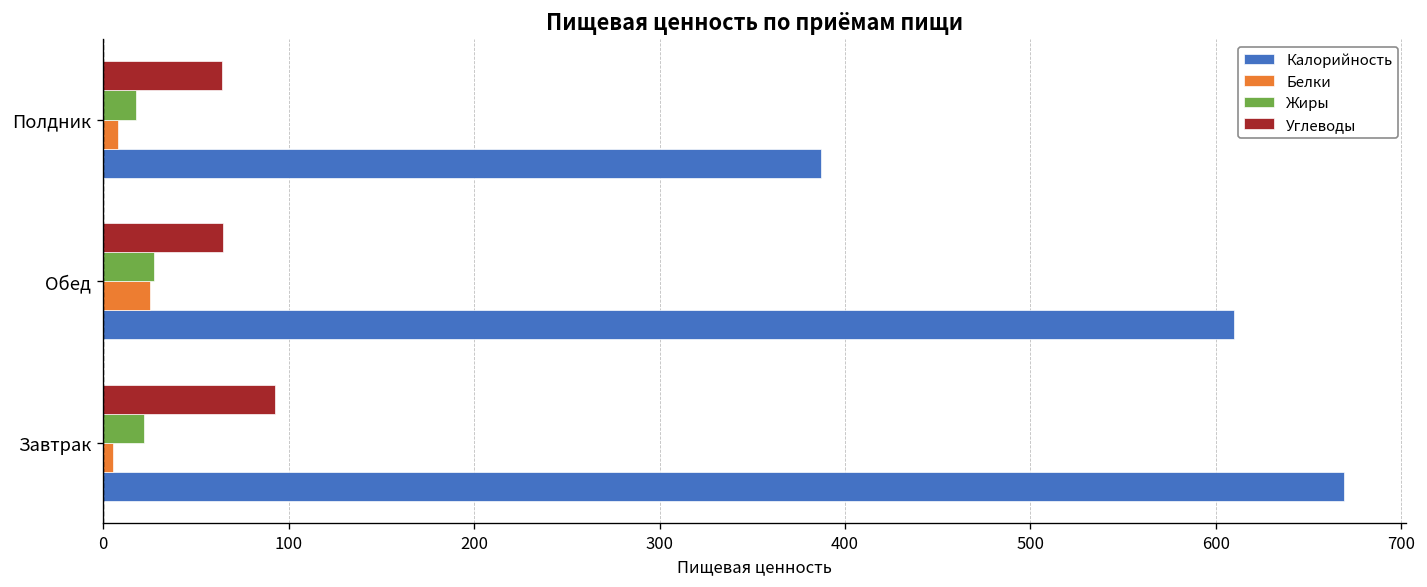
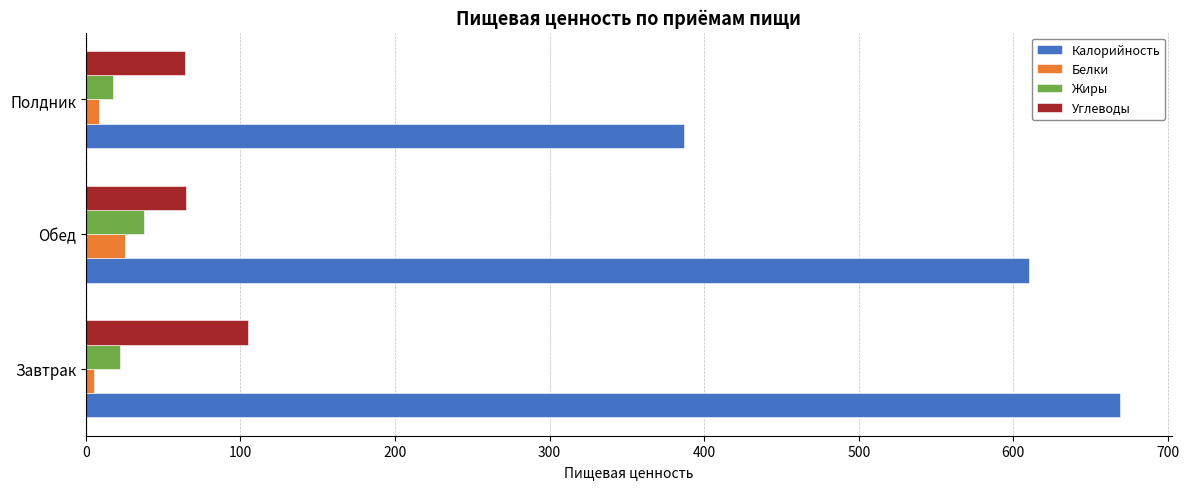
Жиры, Обед: 28 -> 38
Углеводы, Завтрак: 93 -> 105
